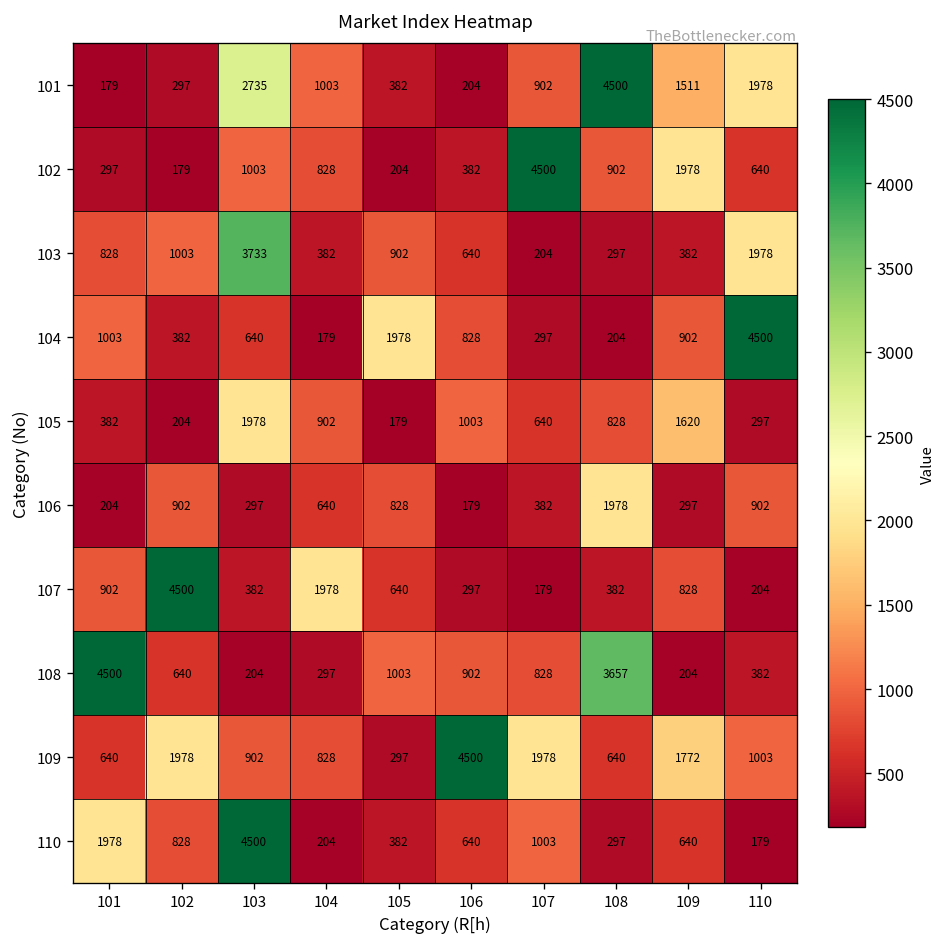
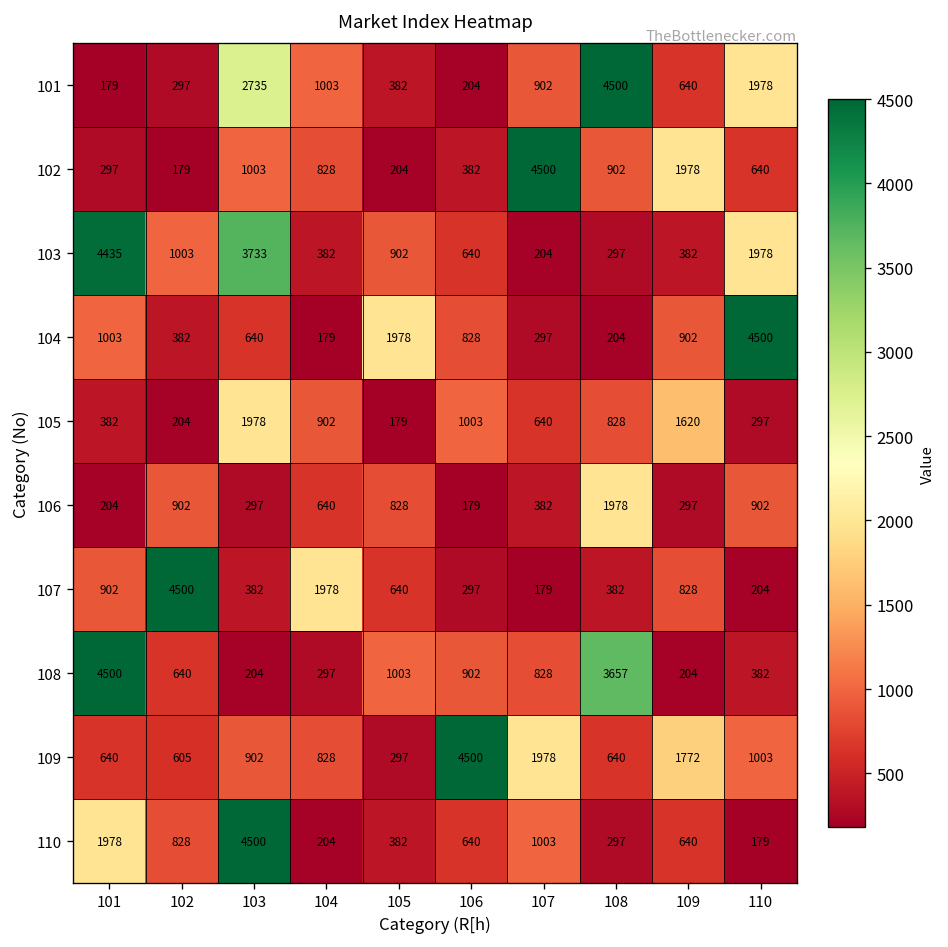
101, 109: 1511 -> 640
103, 101: 828 -> 4435
109, 102: 1978 -> 605
